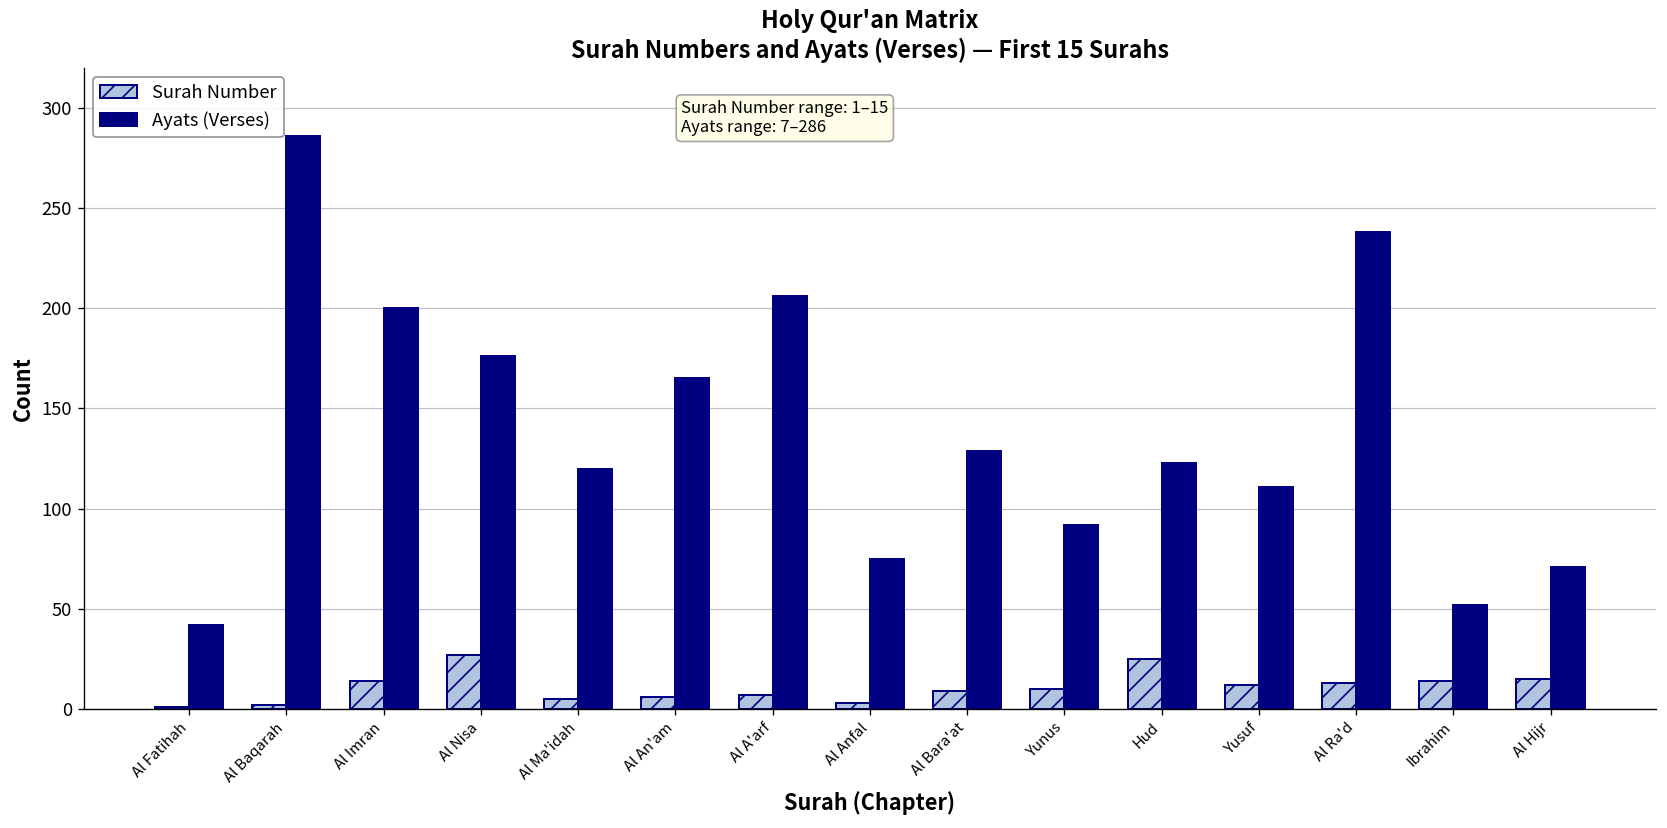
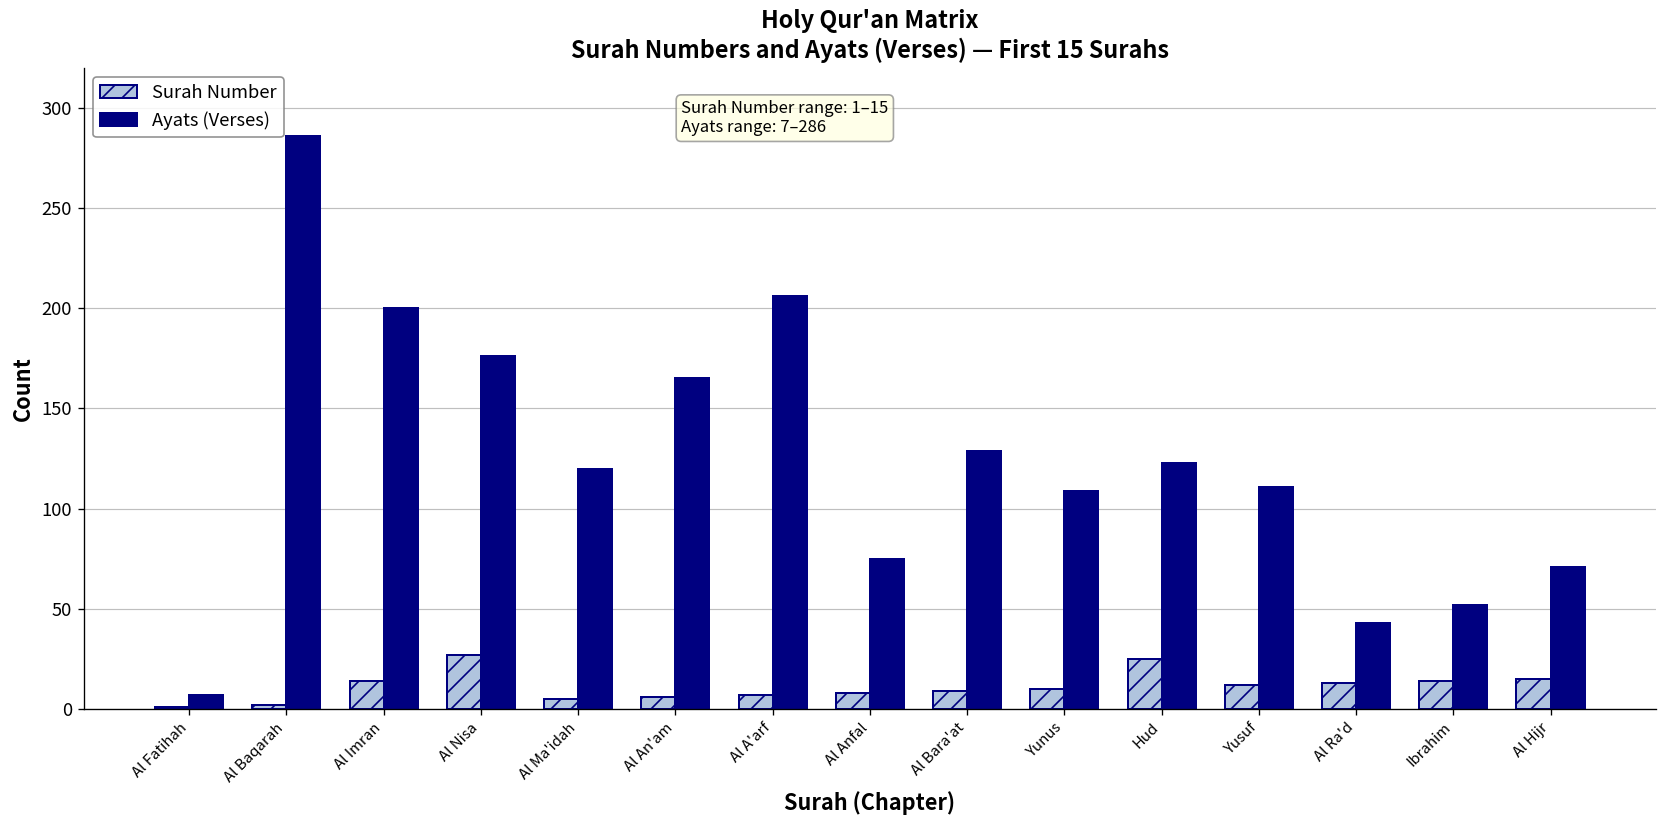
Ayats (Verses), Al Fatihah: 42 -> 7
Surah Number, Al Anfal: 3 -> 8
Ayats (Verses), Yunus: 92 -> 109
Ayats (Verses), Al Ra'd: 238 -> 43
